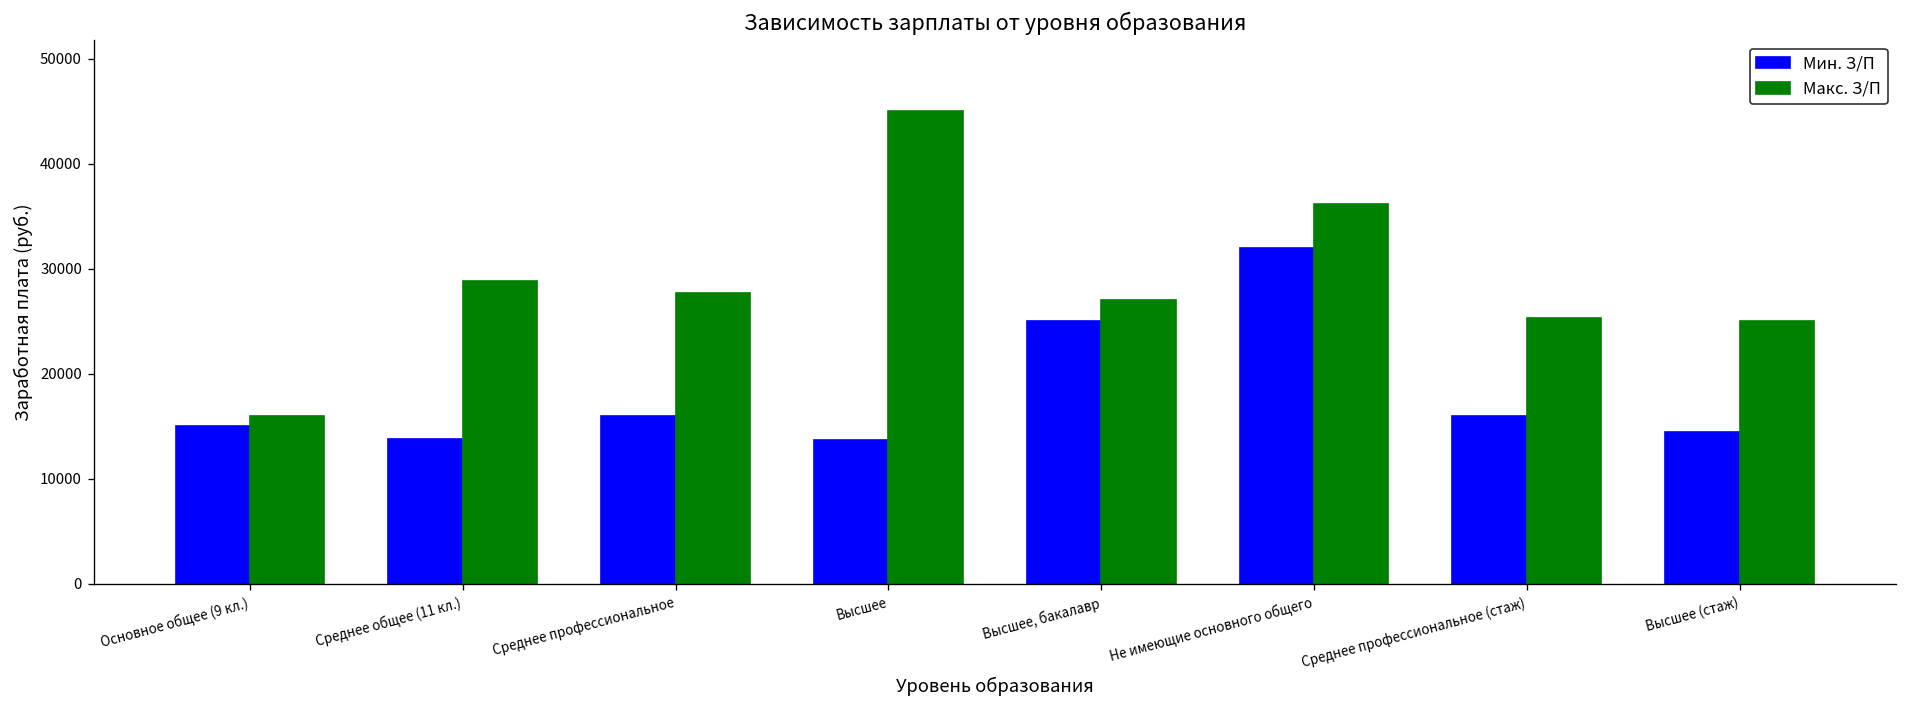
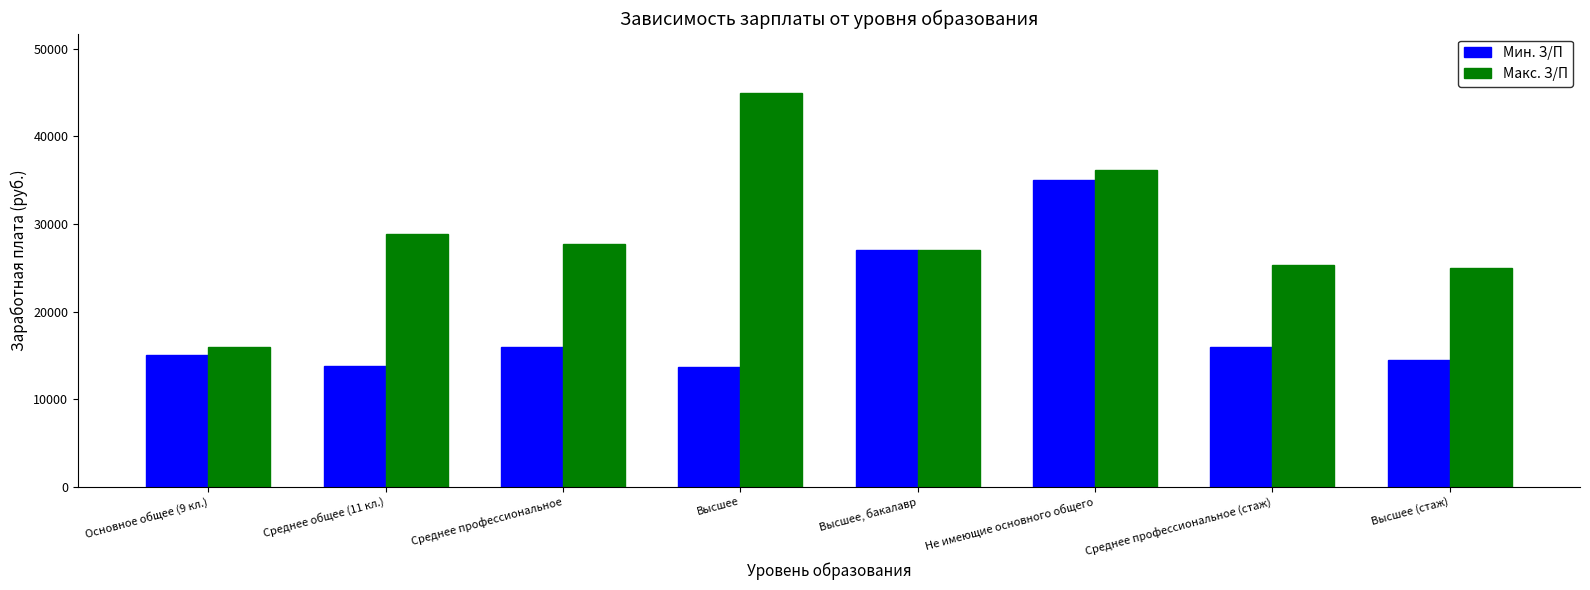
Мин. З/П, Высшее, бакалавр: 25000 -> 27000
Мин. З/П, Не имеющие основного общего: 32000 -> 35000
